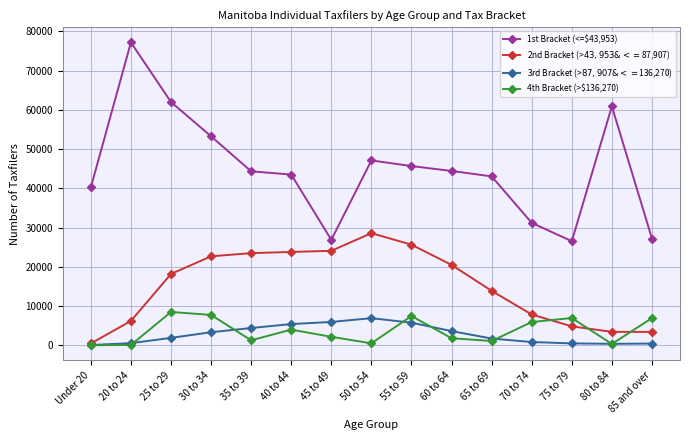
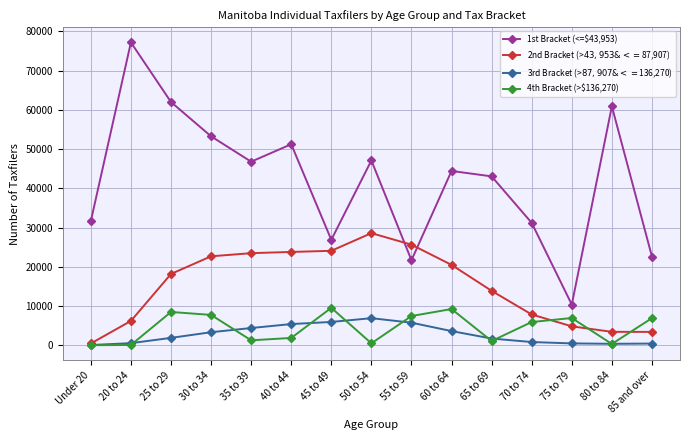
1st Bracket (<=$43,953), Under 20: 40000 -> 32000
1st Bracket (<=$43,953), 35 to 39: 44000 -> 47000
1st Bracket (<=$43,953), 40 to 44: 44000 -> 51000
4th Bracket (>$136,270), 40 to 44: 4000 -> 2000
4th Bracket (>$136,270), 45 to 49: 2000 -> 10000
1st Bracket (<=$43,953), 55 to 59: 46000 -> 22000
4th Bracket (>$136,270), 60 to 64: 2000 -> 9000
1st Bracket (<=$43,953), 75 to 79: 27000 -> 10000
1st Bracket (<=$43,953), 85 and over: 27000 -> 23000
